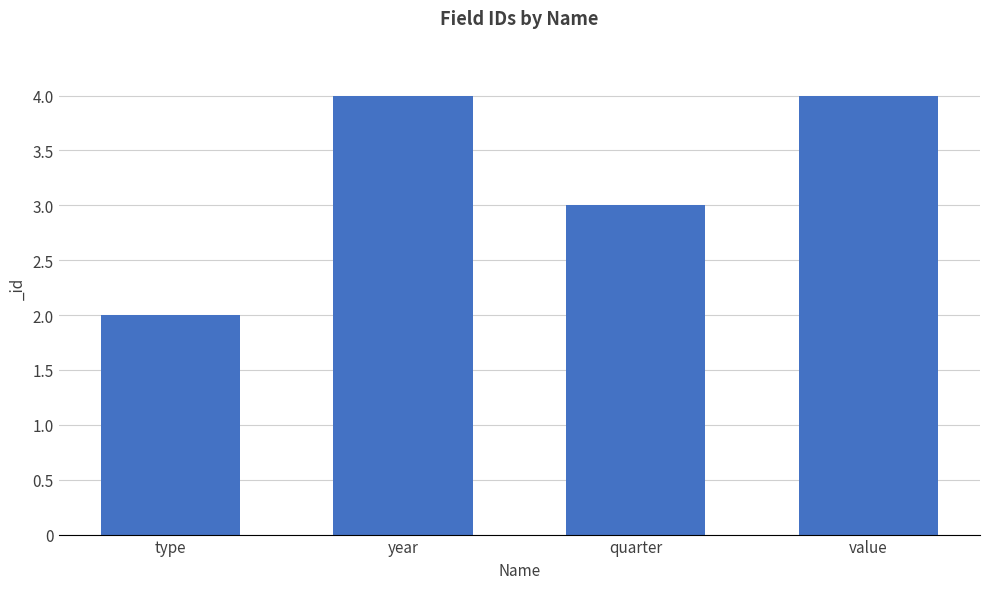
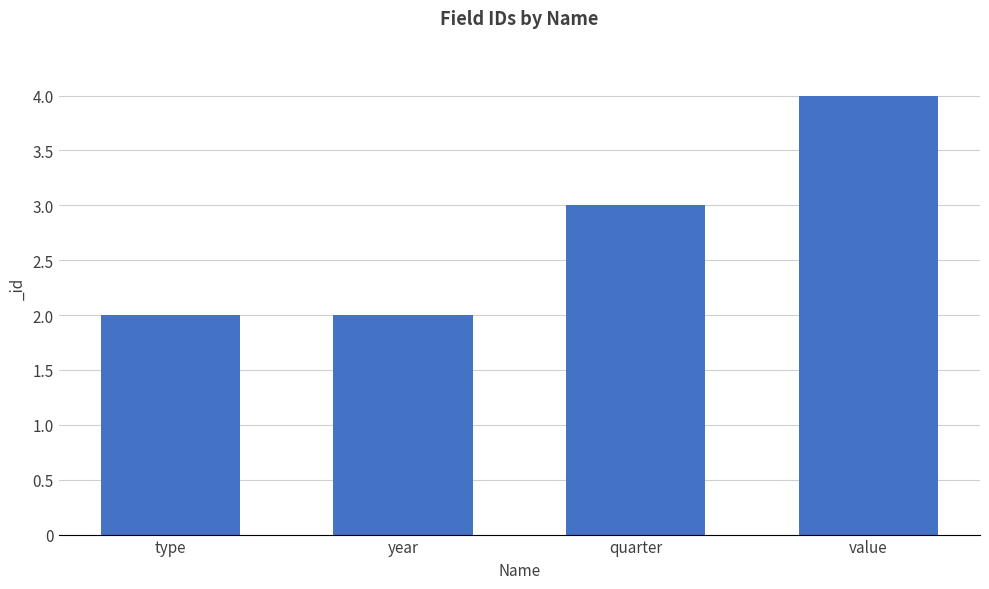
year: 4 -> 2
